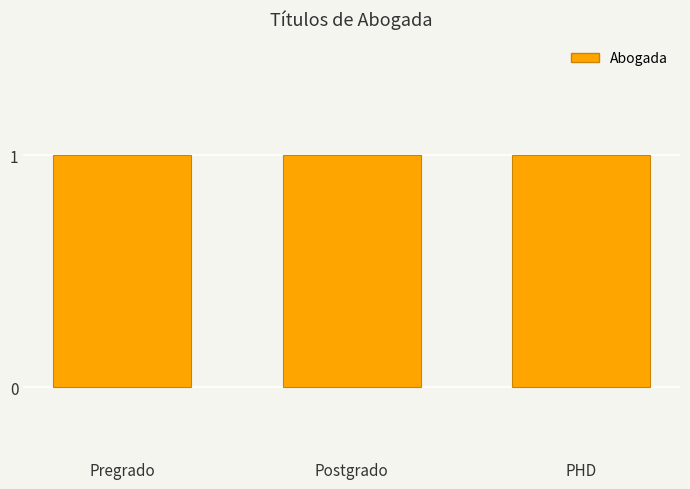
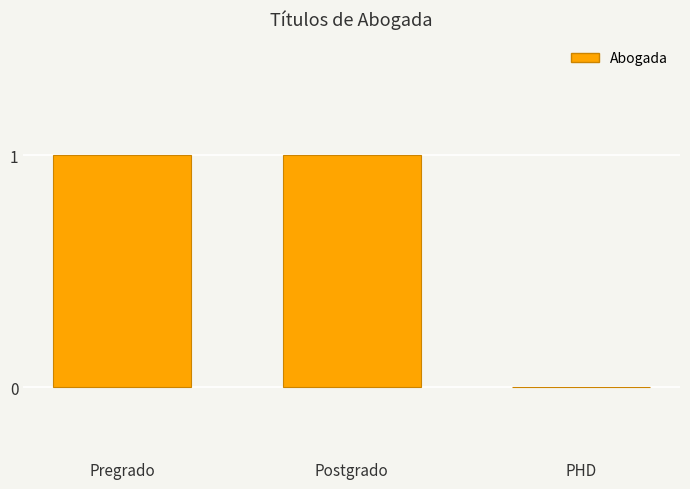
PHD: 1 -> 0
